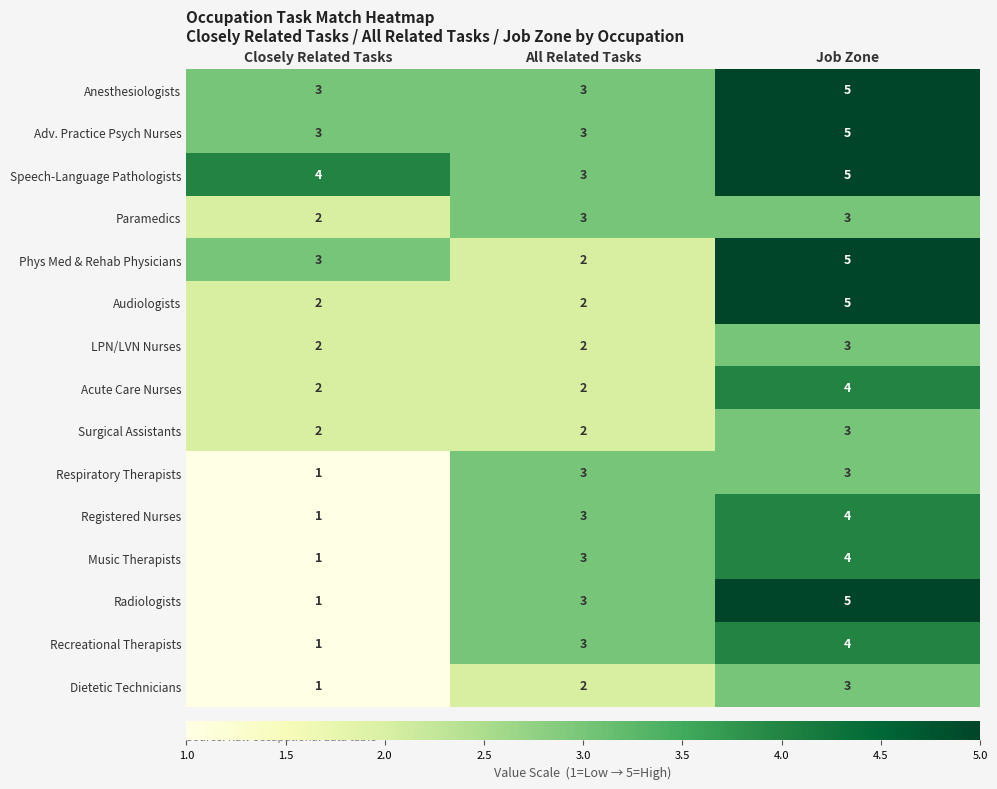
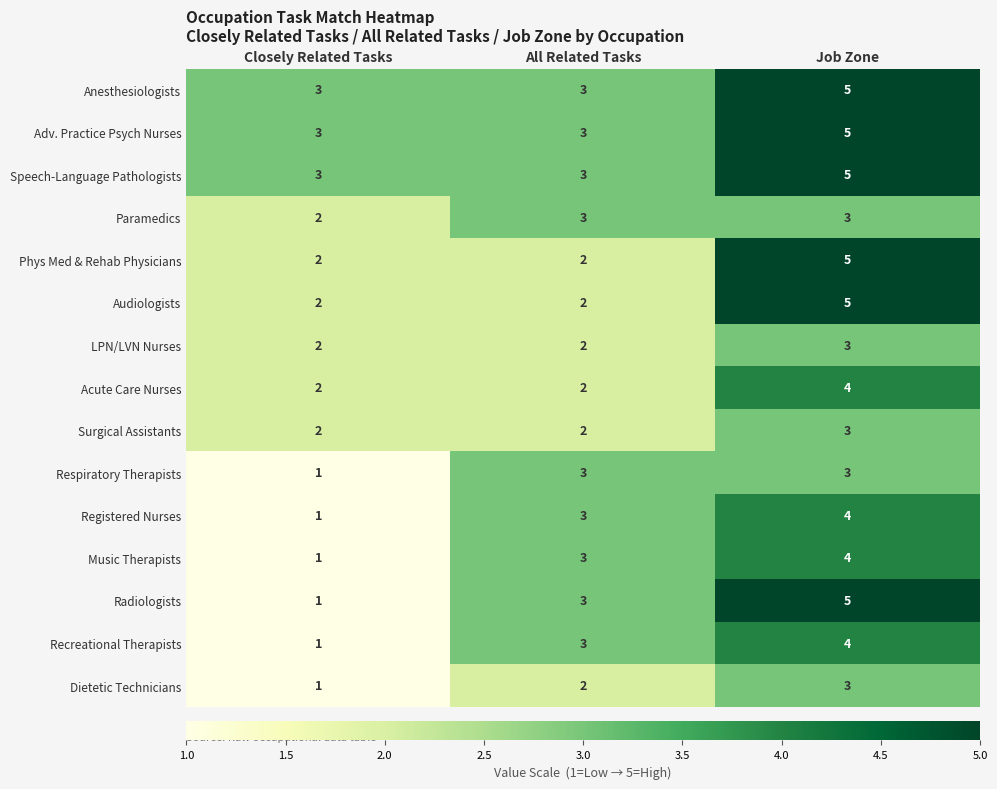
Speech-Language Pathologists, Closely Related Tasks: 4 -> 3
Phys Med & Rehab Physicians, Closely Related Tasks: 3 -> 2
